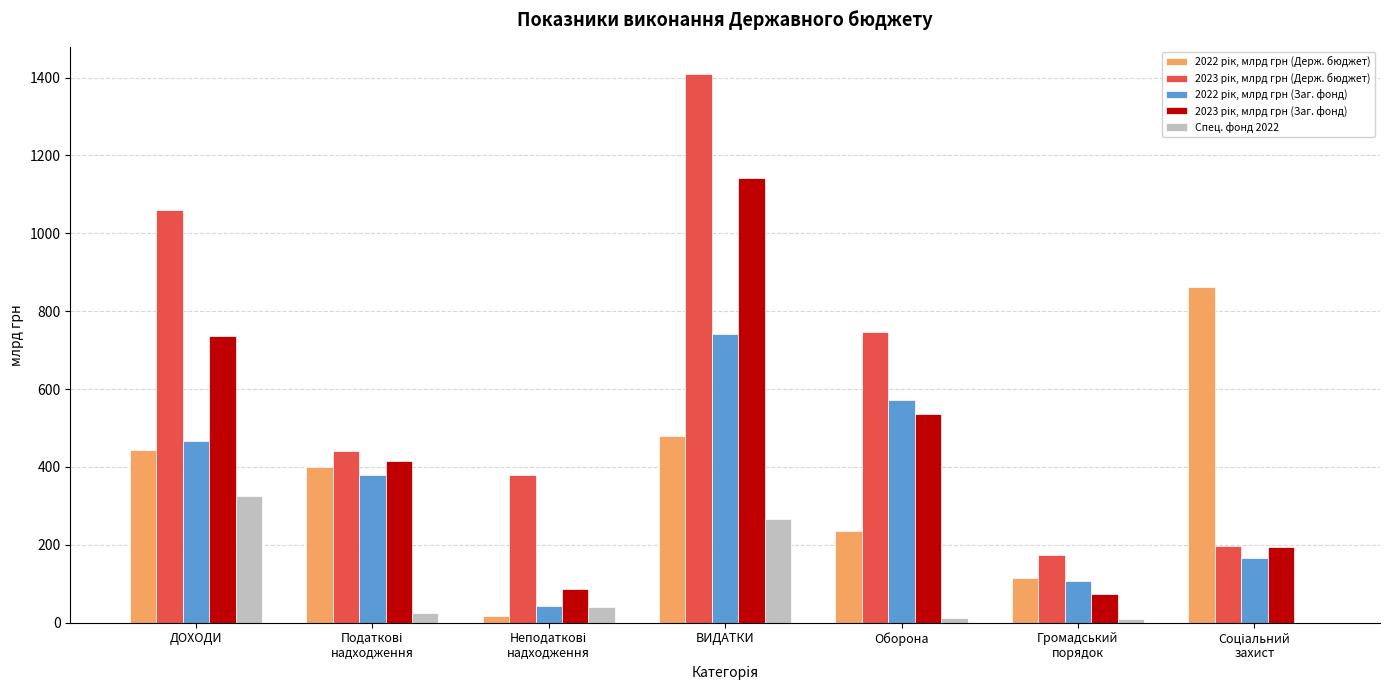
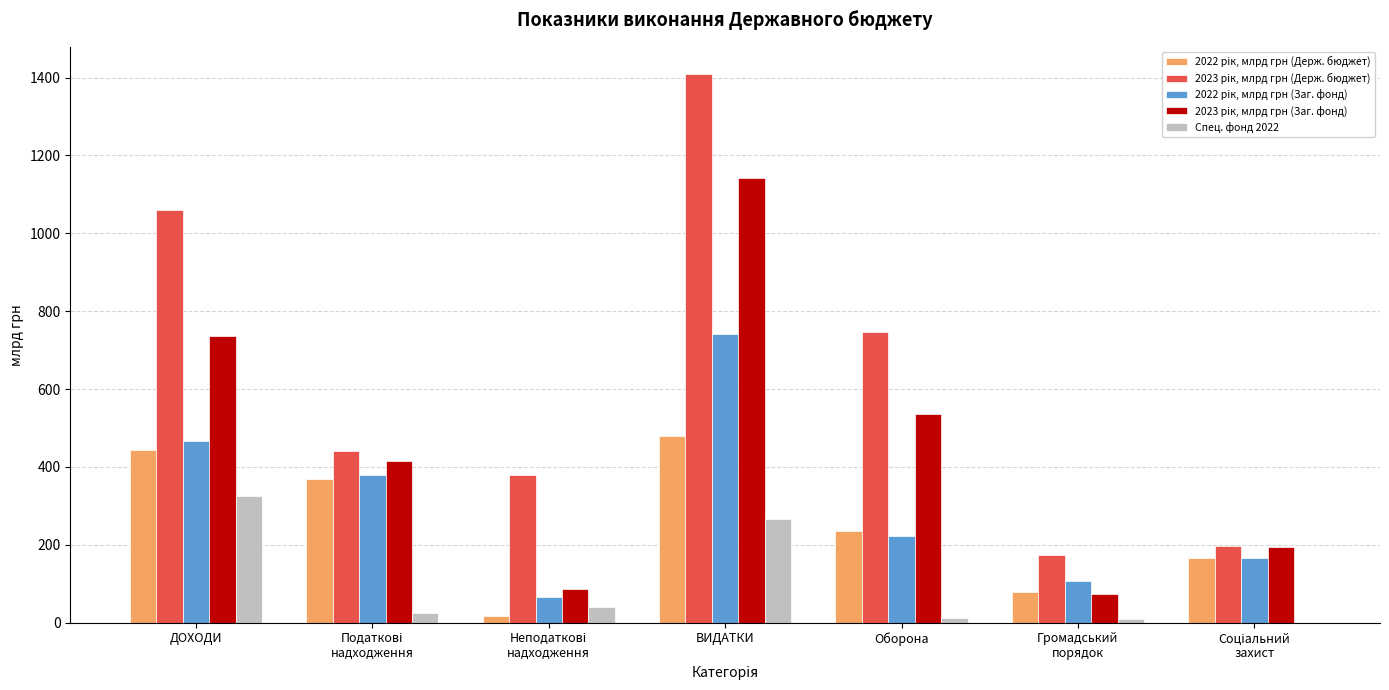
2022 рік, млрд грн (Держ. бюджет), Податкові надходження: 400 -> 370
2022 рік, млрд грн (Заг. фонд), Неподаткові надходження: 40 -> 70
2022 рік, млрд грн (Заг. фонд), Оборона: 570 -> 220
2022 рік, млрд грн (Держ. бюджет), Громадський порядок: 120 -> 80
2022 рік, млрд грн (Держ. бюджет), Соціальний захист: 860 -> 170
